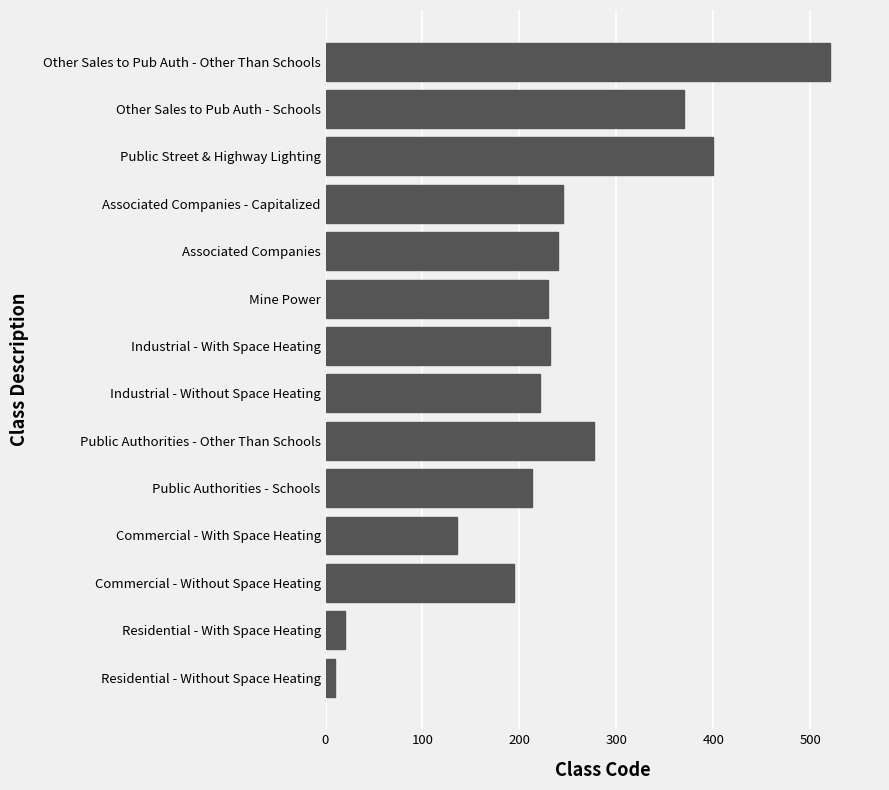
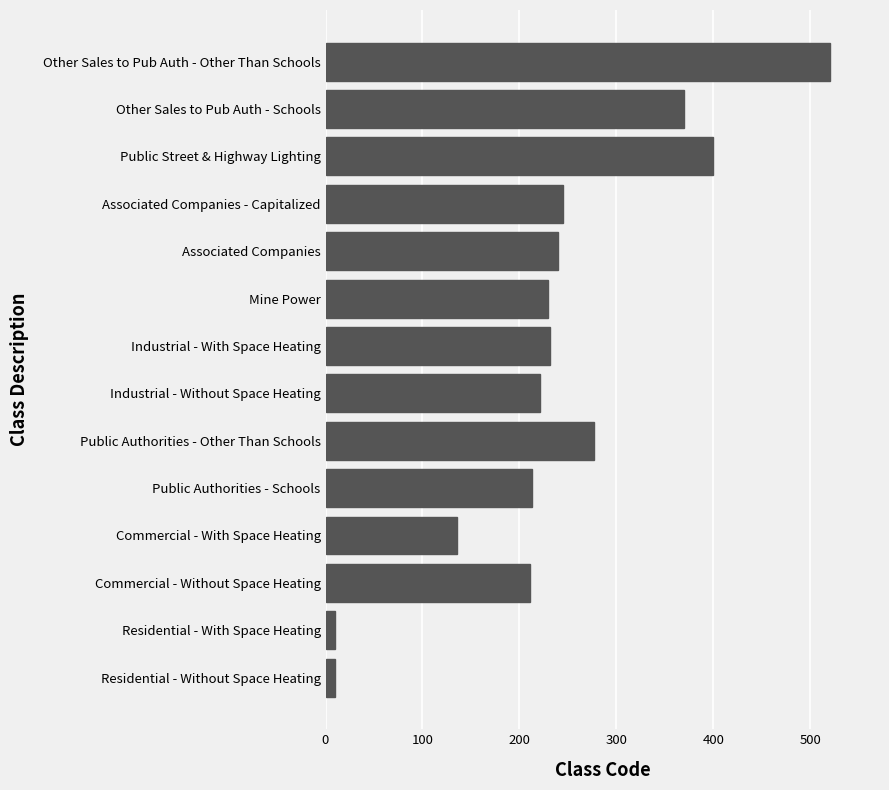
Commercial - Without Space Heating: 190 -> 210
Residential - With Space Heating: 20 -> 10
